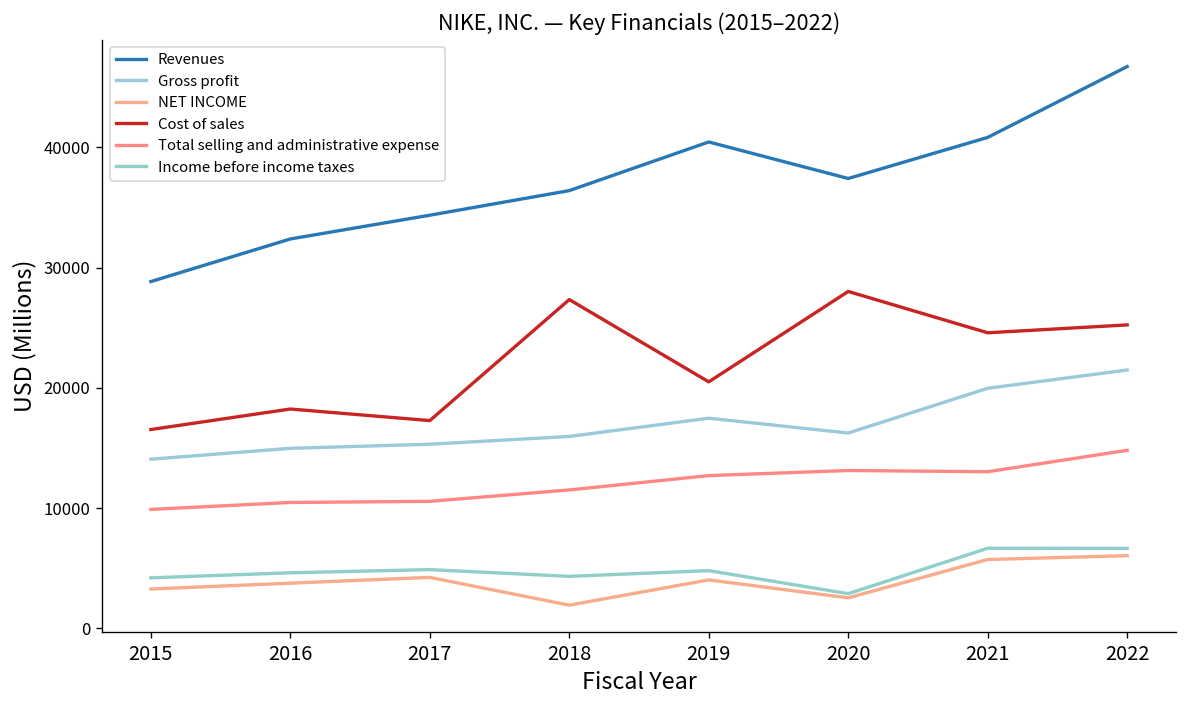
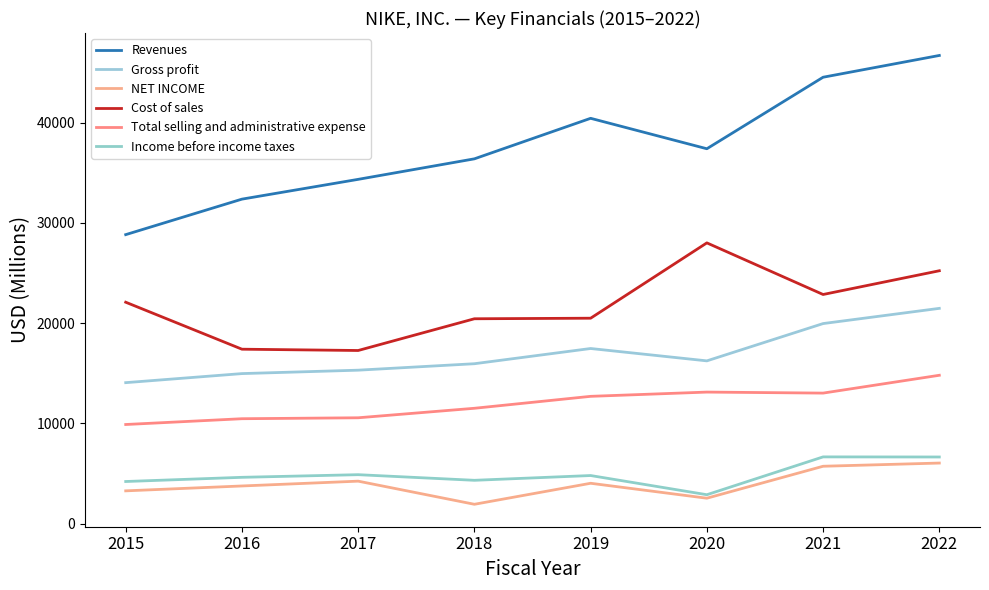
Cost of sales, 2015: 16500 -> 22100
Cost of sales, 2016: 18200 -> 17400
Cost of sales, 2018: 27300 -> 20400
Revenues, 2021: 40800 -> 44500
Cost of sales, 2021: 24600 -> 22900
